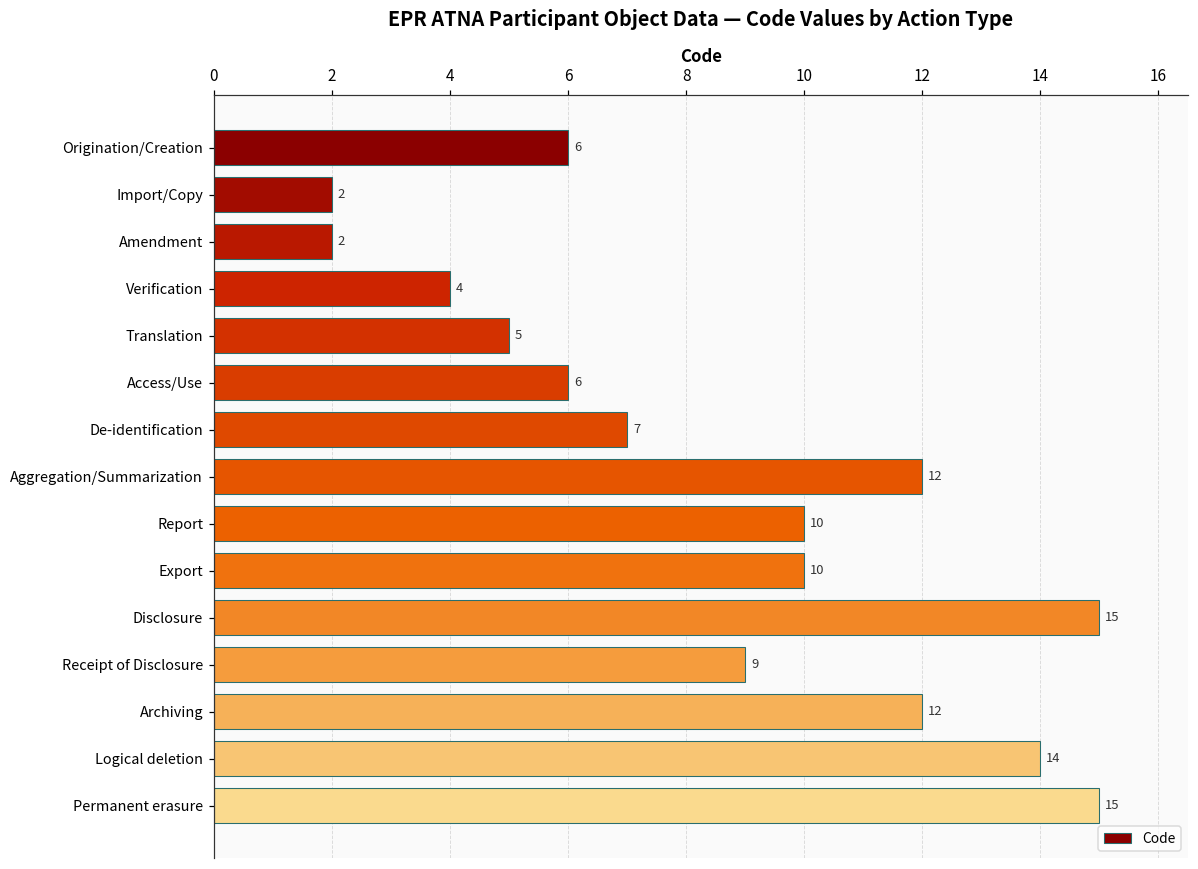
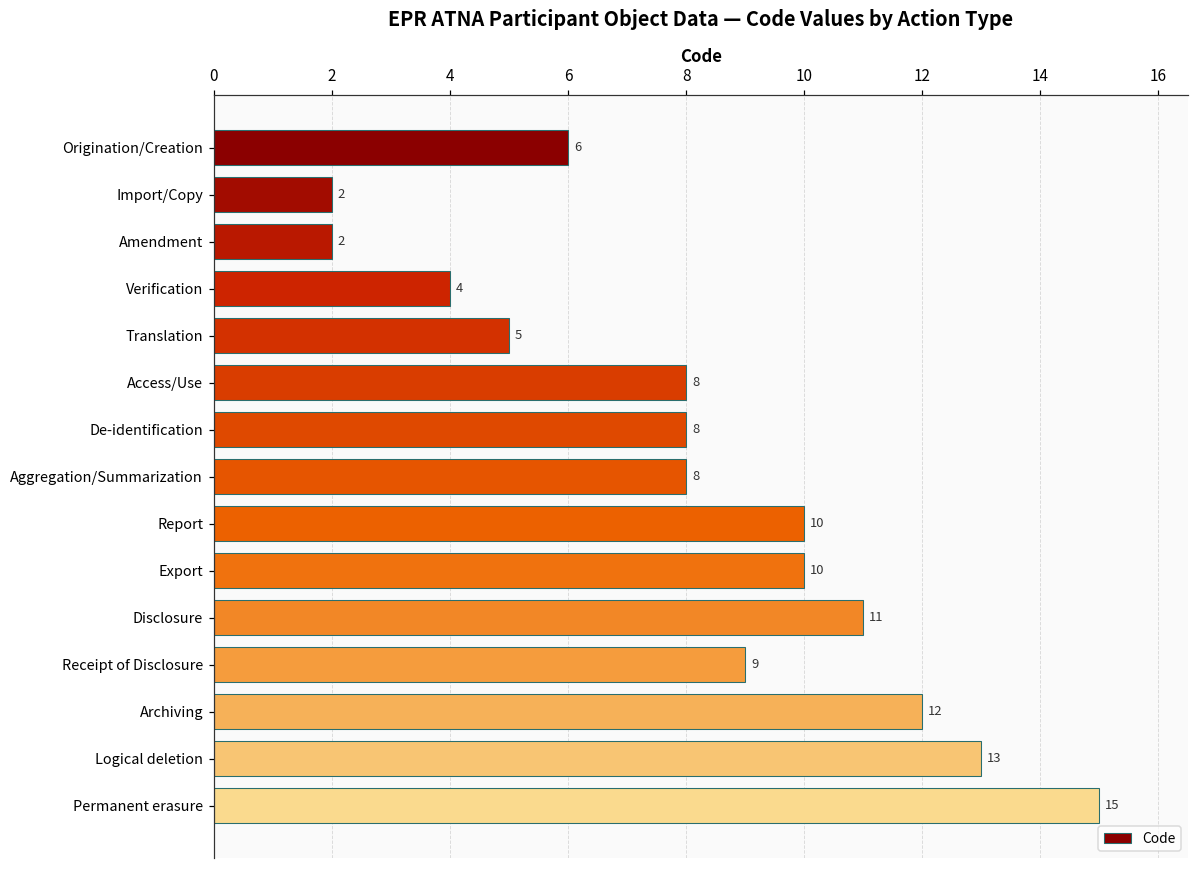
Access/Use: 6 -> 8
De-identification: 7 -> 8
Aggregation/Summarization: 12 -> 8
Disclosure: 15 -> 11
Logical deletion: 14 -> 13
